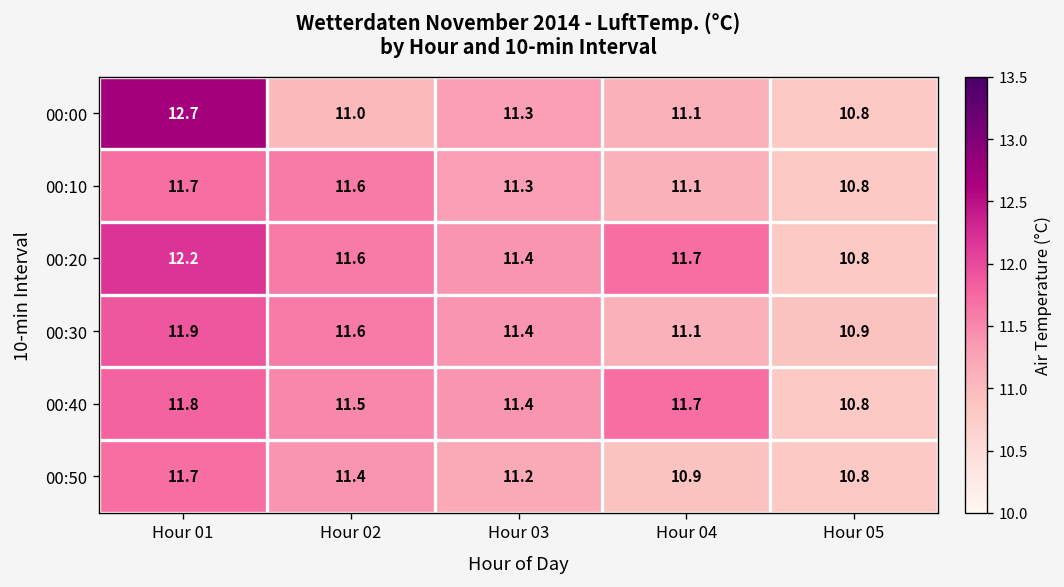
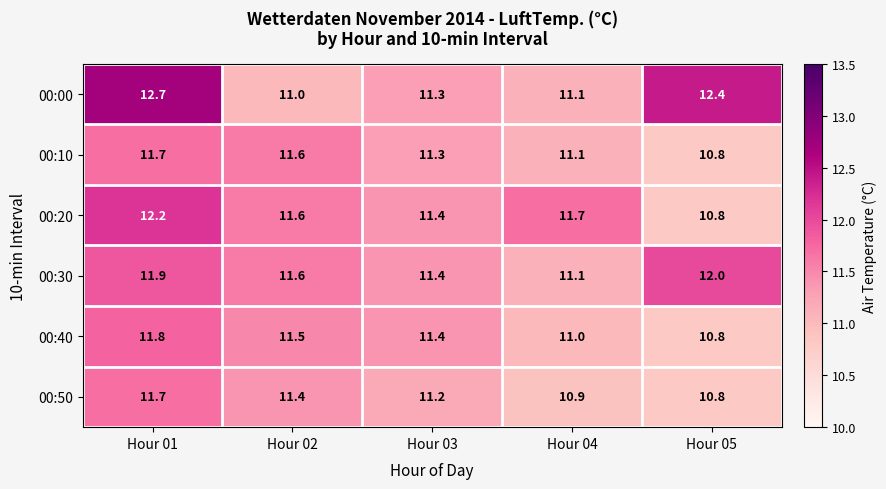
00:00, Hour 05: 10.8 -> 12.4
00:30, Hour 05: 10.9 -> 12.0
00:40, Hour 04: 11.7 -> 11.0
